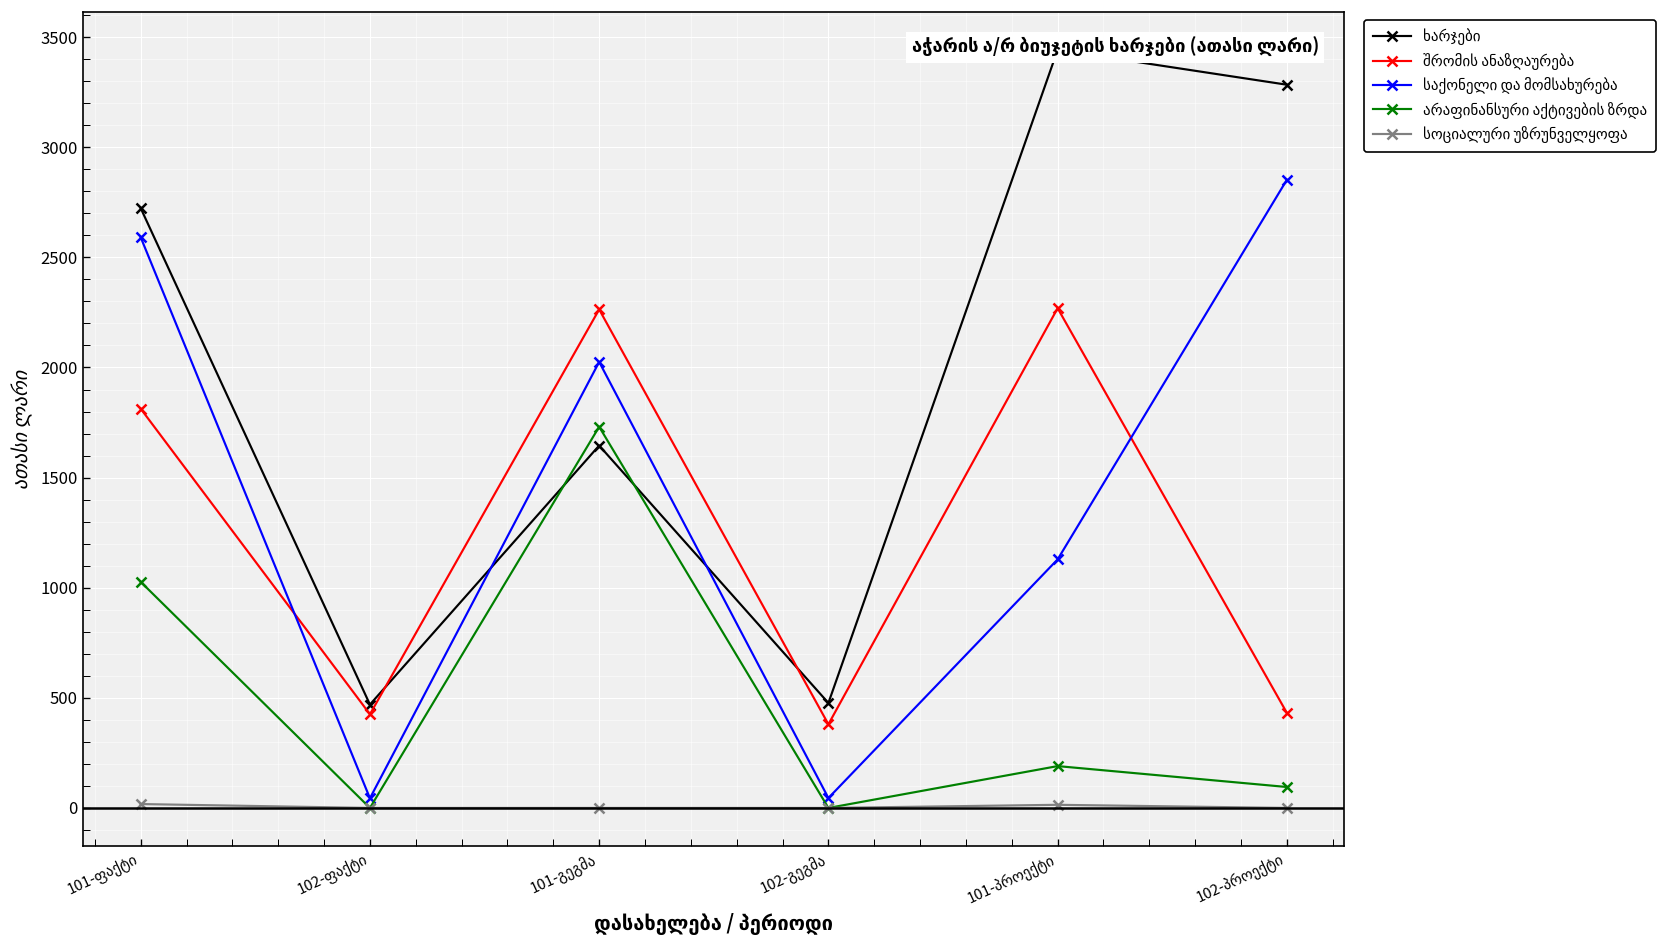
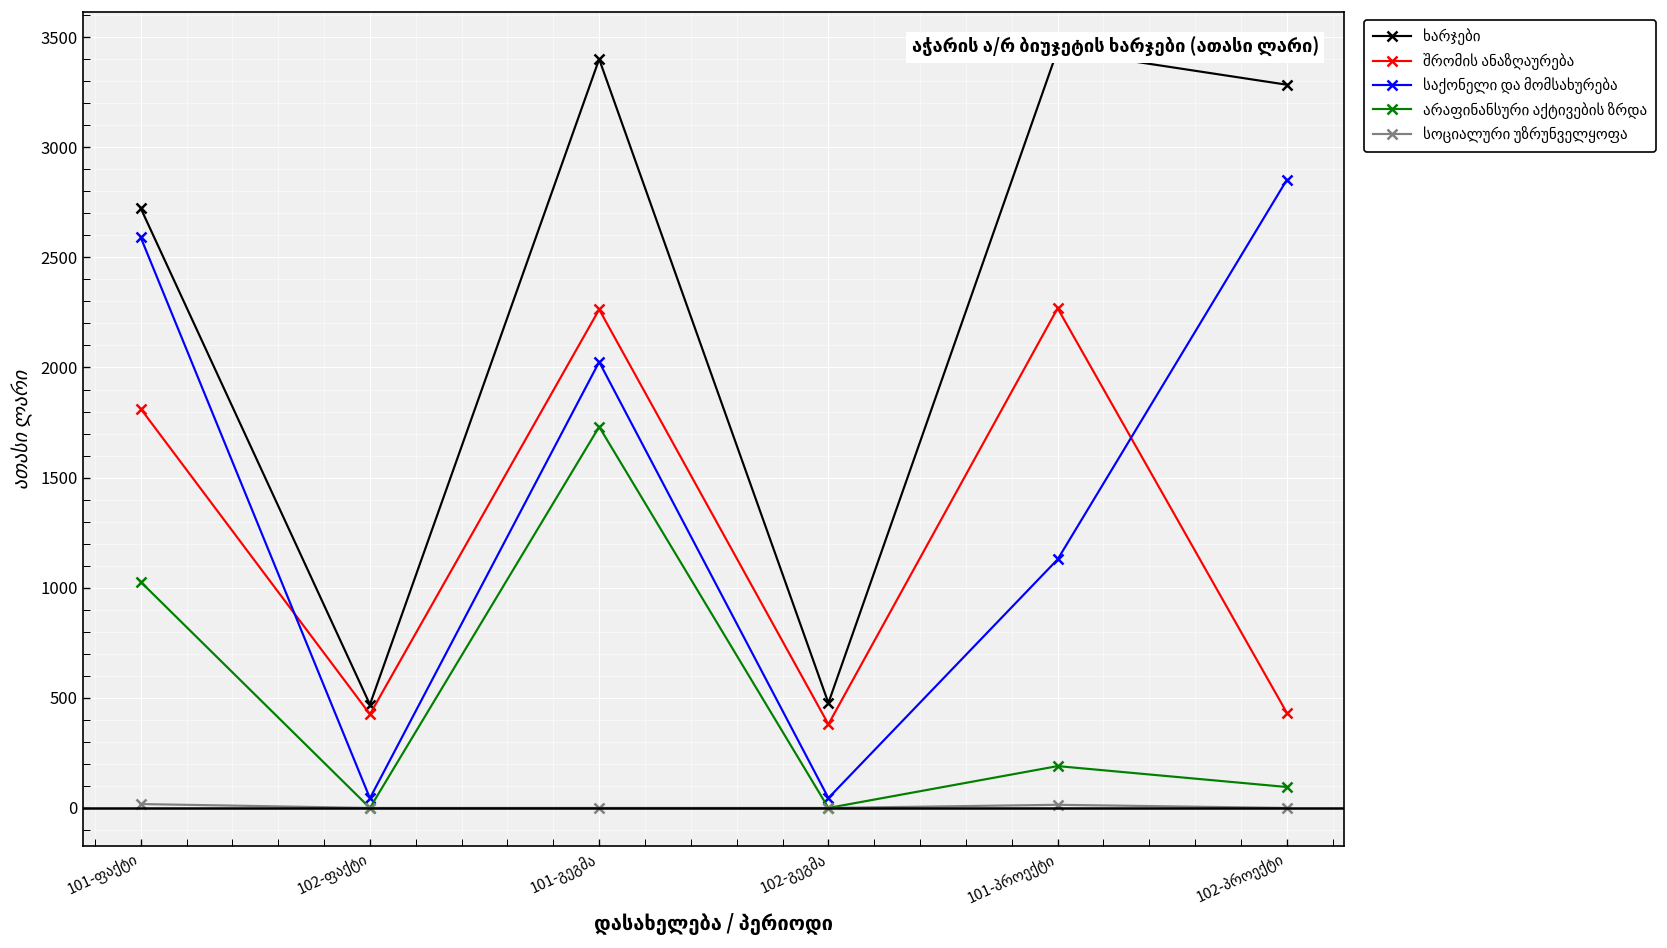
ხარჯები, 101-გეგმა: 1650 -> 3400
